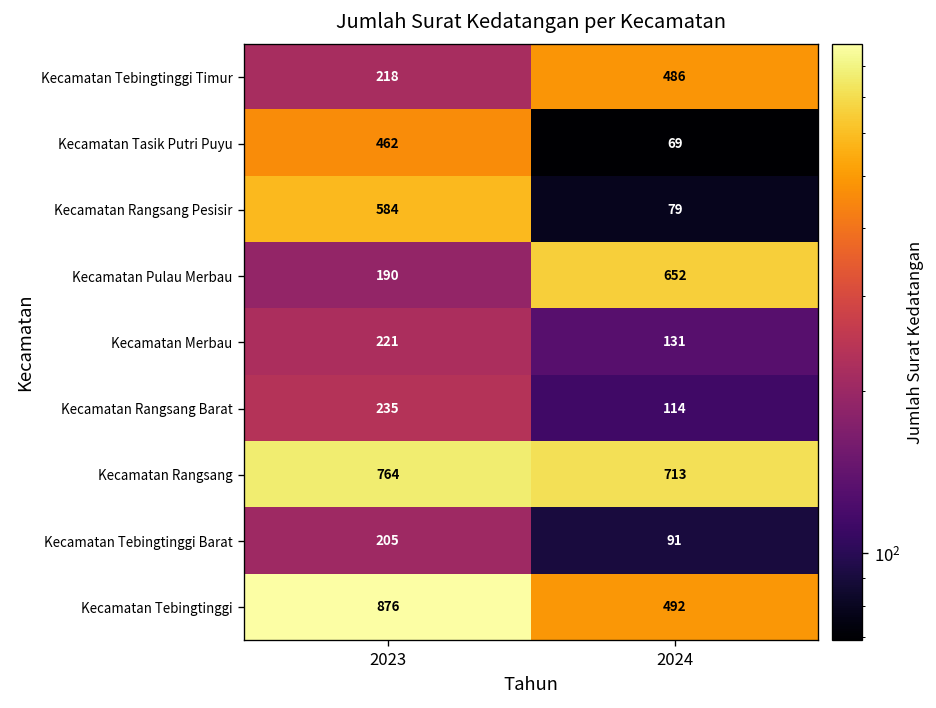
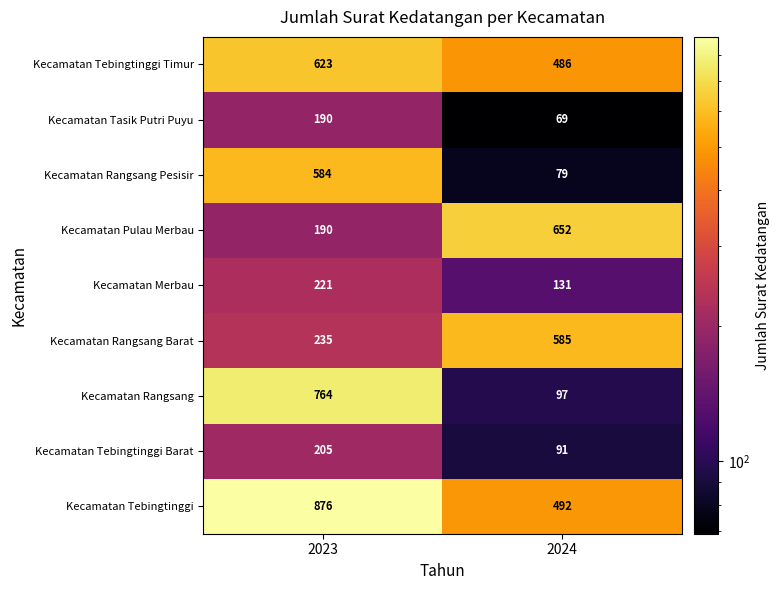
Kecamatan Tebingtinggi Timur, 2023: 218 -> 623
Kecamatan Tasik Putri Puyu, 2023: 462 -> 190
Kecamatan Rangsang Barat, 2024: 114 -> 585
Kecamatan Rangsang, 2024: 713 -> 97
